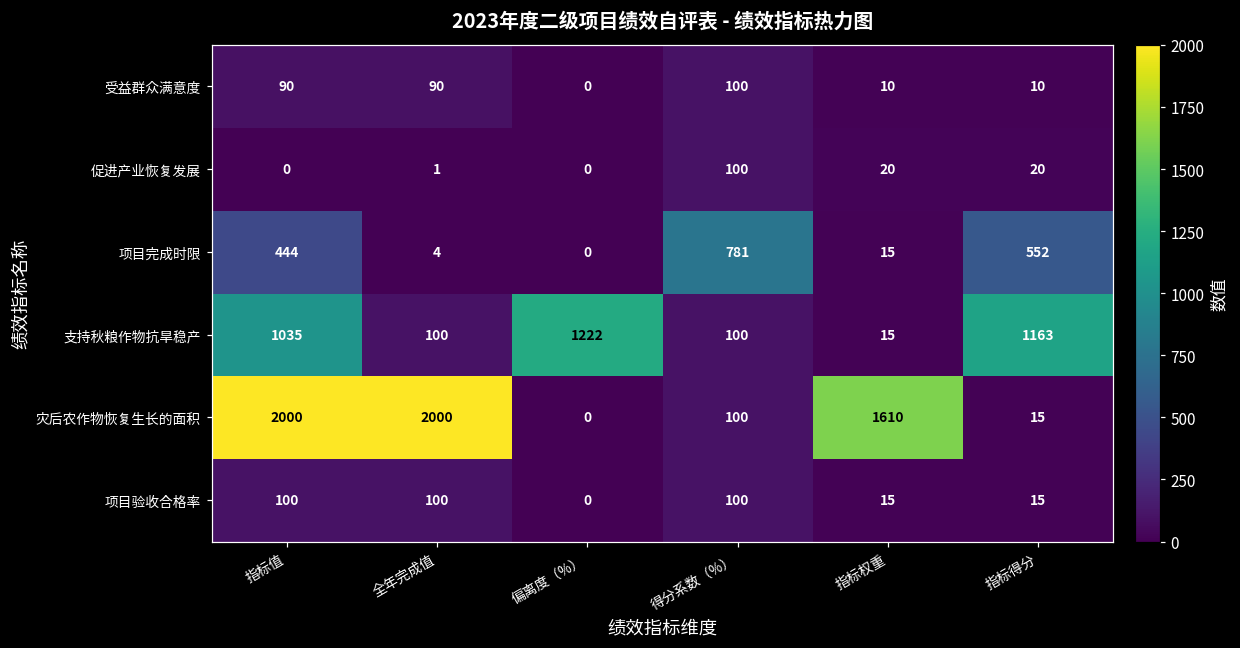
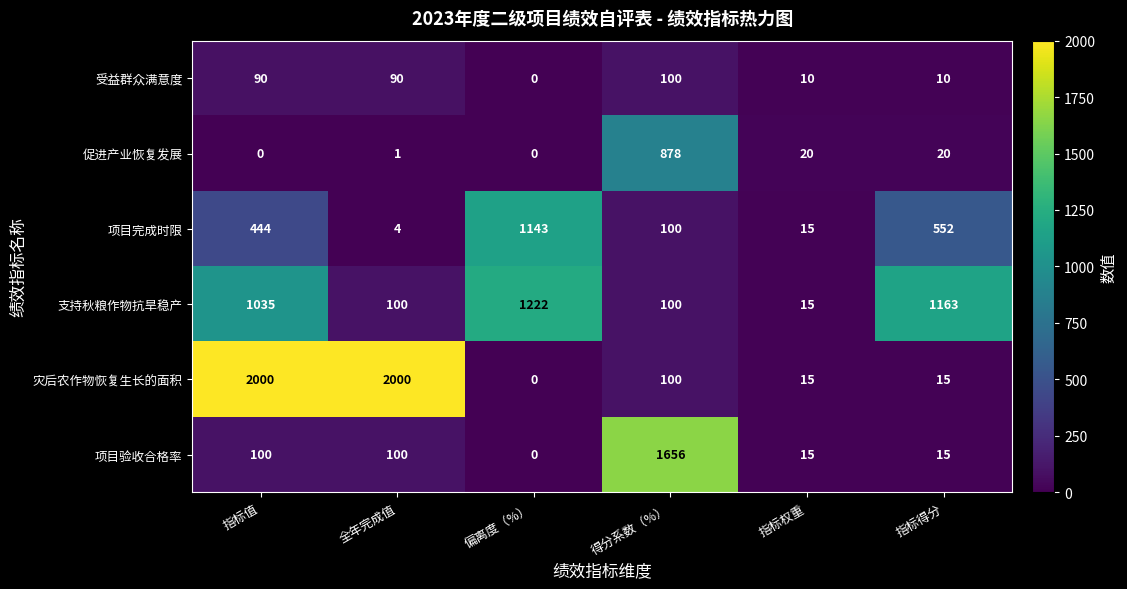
促进产业恢复发展, 得分系数（%）: 100 -> 878
项目完成时限, 偏离度（%）: 0 -> 1143
项目完成时限, 得分系数（%）: 781 -> 100
灾后农作物恢复生长的面积, 指标权重: 1610 -> 15
项目验收合格率, 得分系数（%）: 100 -> 1656
